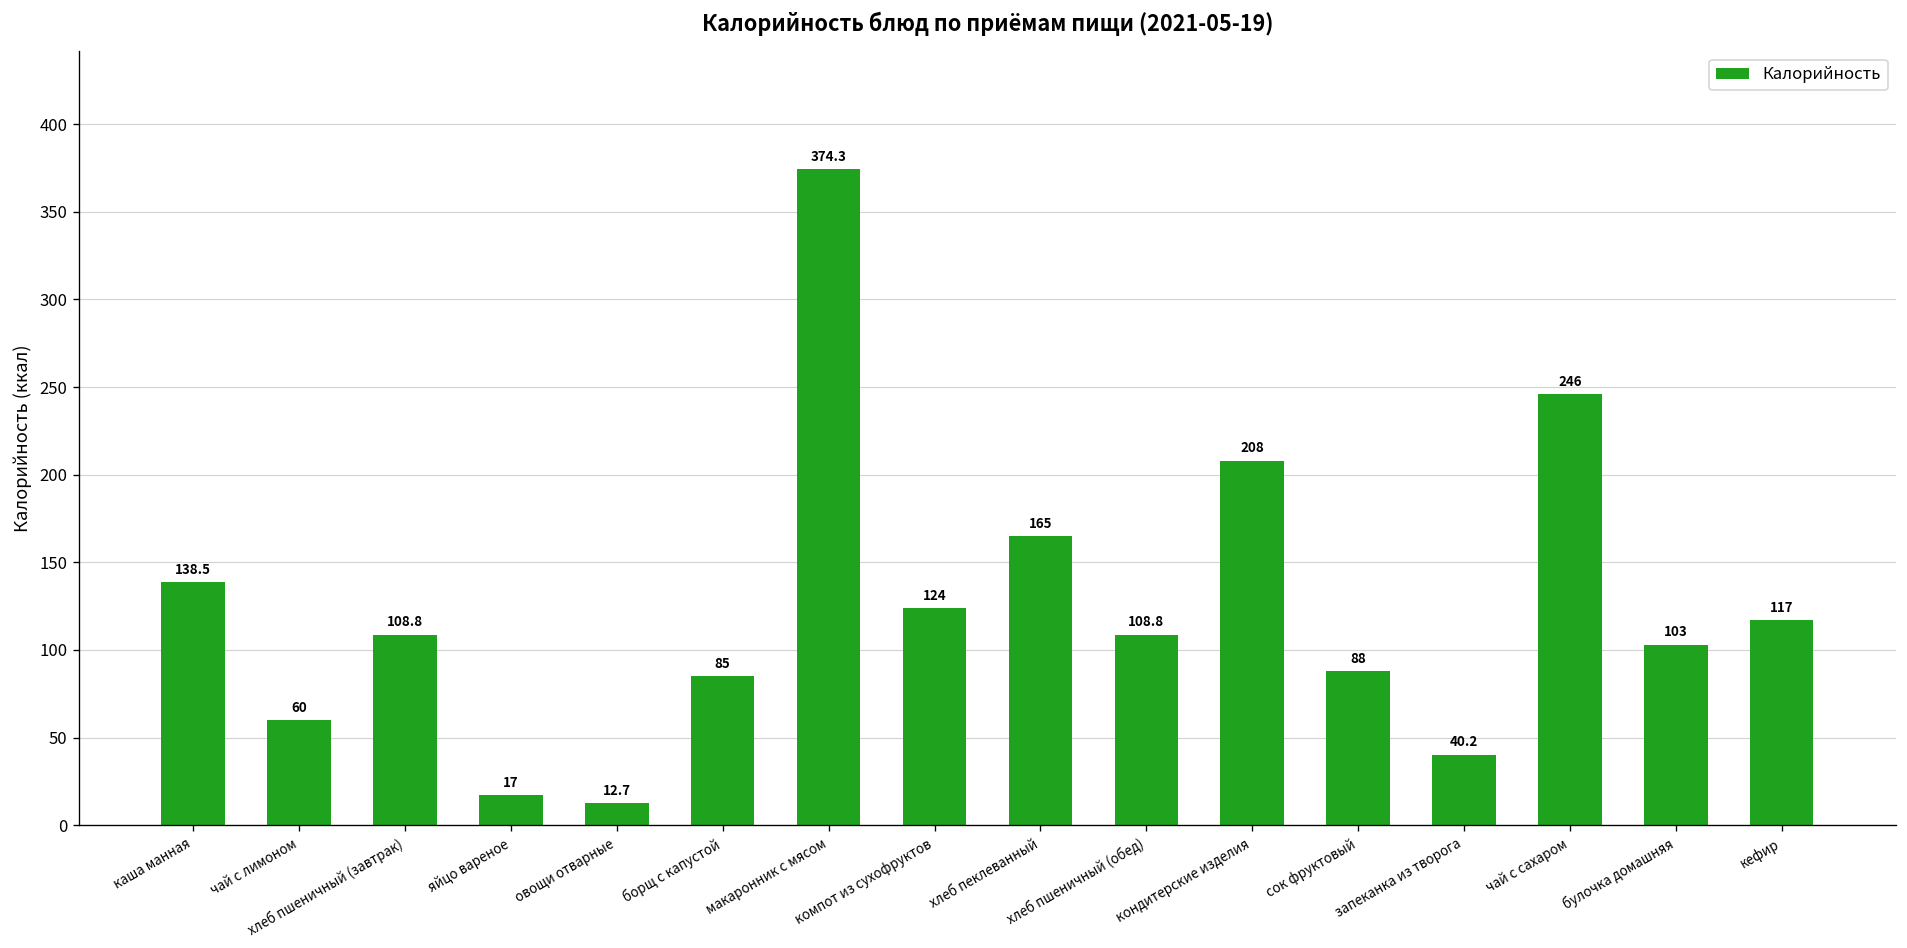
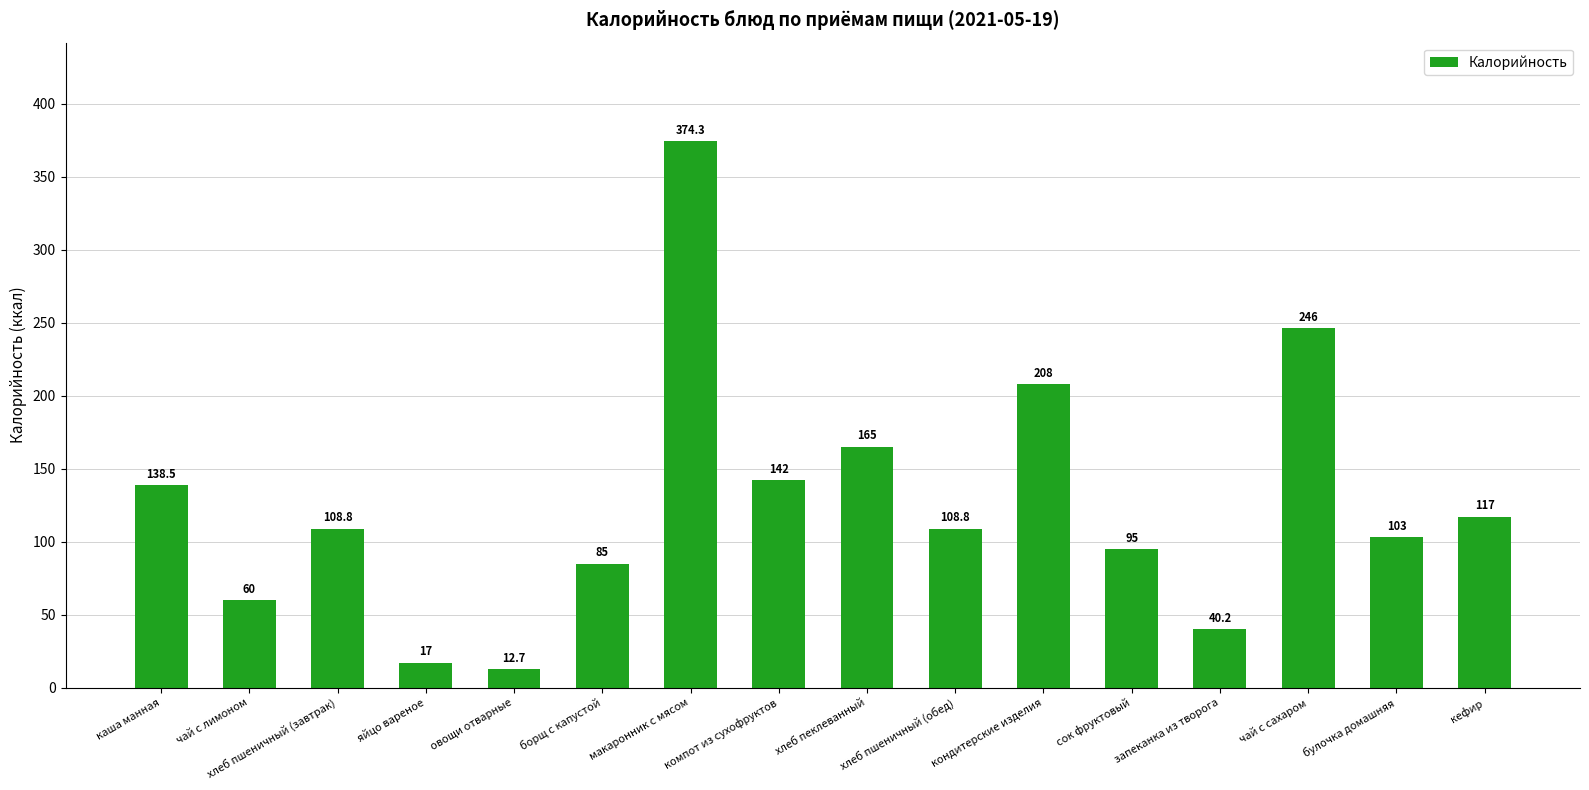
компот из сухофруктов: 124 -> 142
сок фруктовый: 88 -> 95
